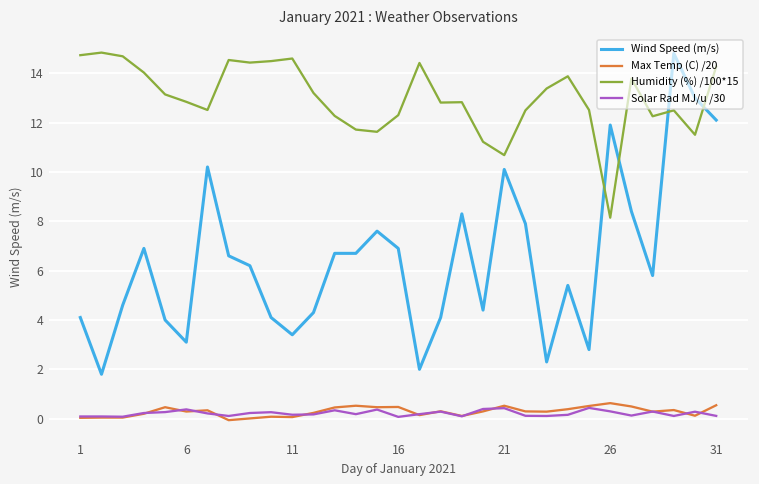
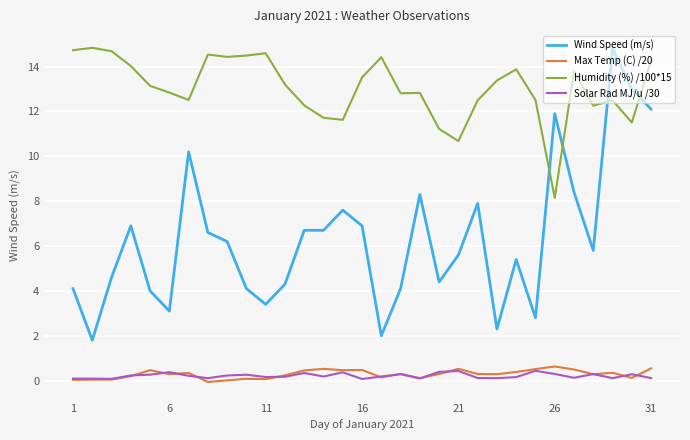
Humidity (%) /100*15, 16: 12.3 -> 13.5
Wind Speed (m/s), 21: 10.1 -> 5.6
